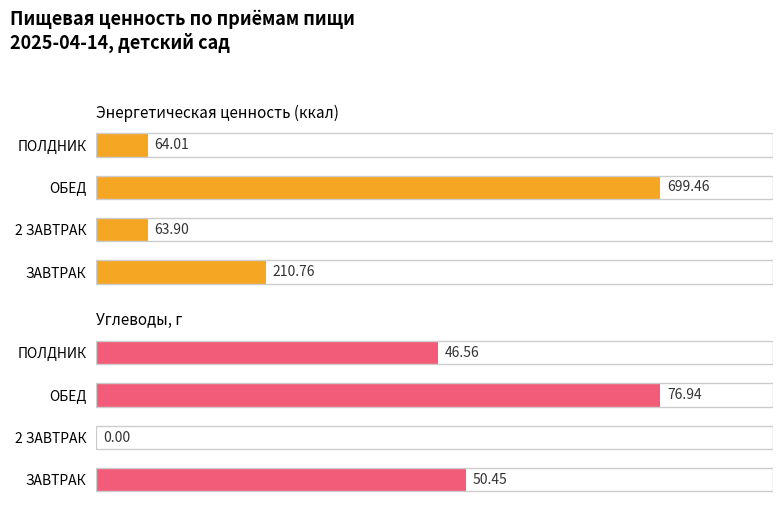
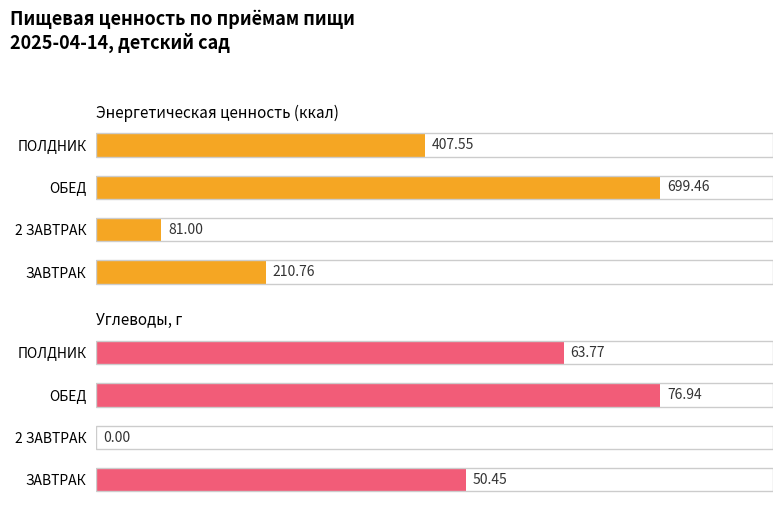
Энергетическая ценность (ккал), ПОЛДНИК: 64.01 -> 407.55
Энергетическая ценность (ккал), 2 ЗАВТРАК: 63.90 -> 81.00
Углеводы, г, ПОЛДНИК: 46.56 -> 63.77
